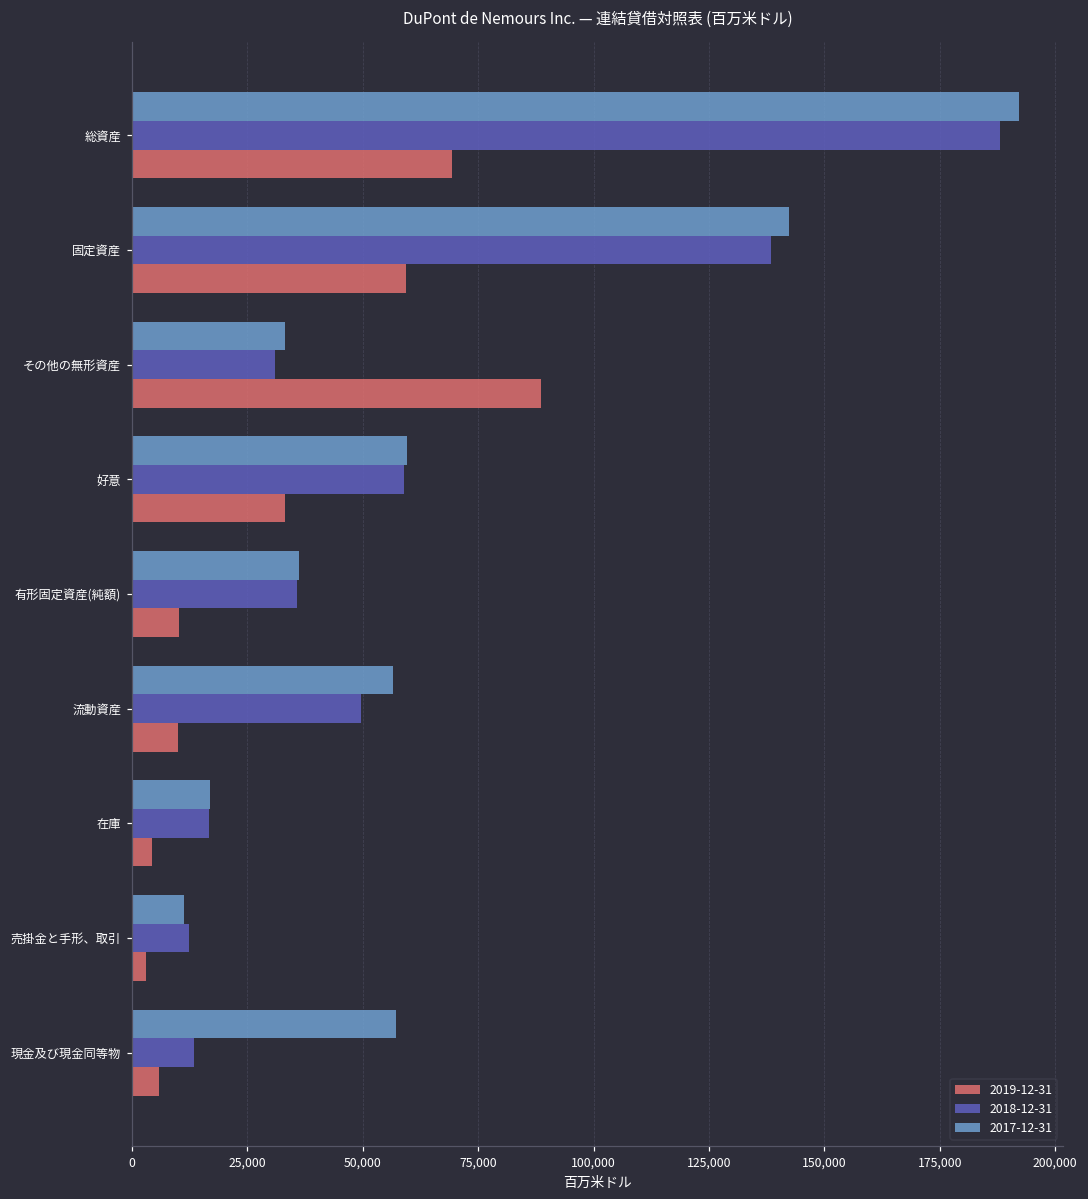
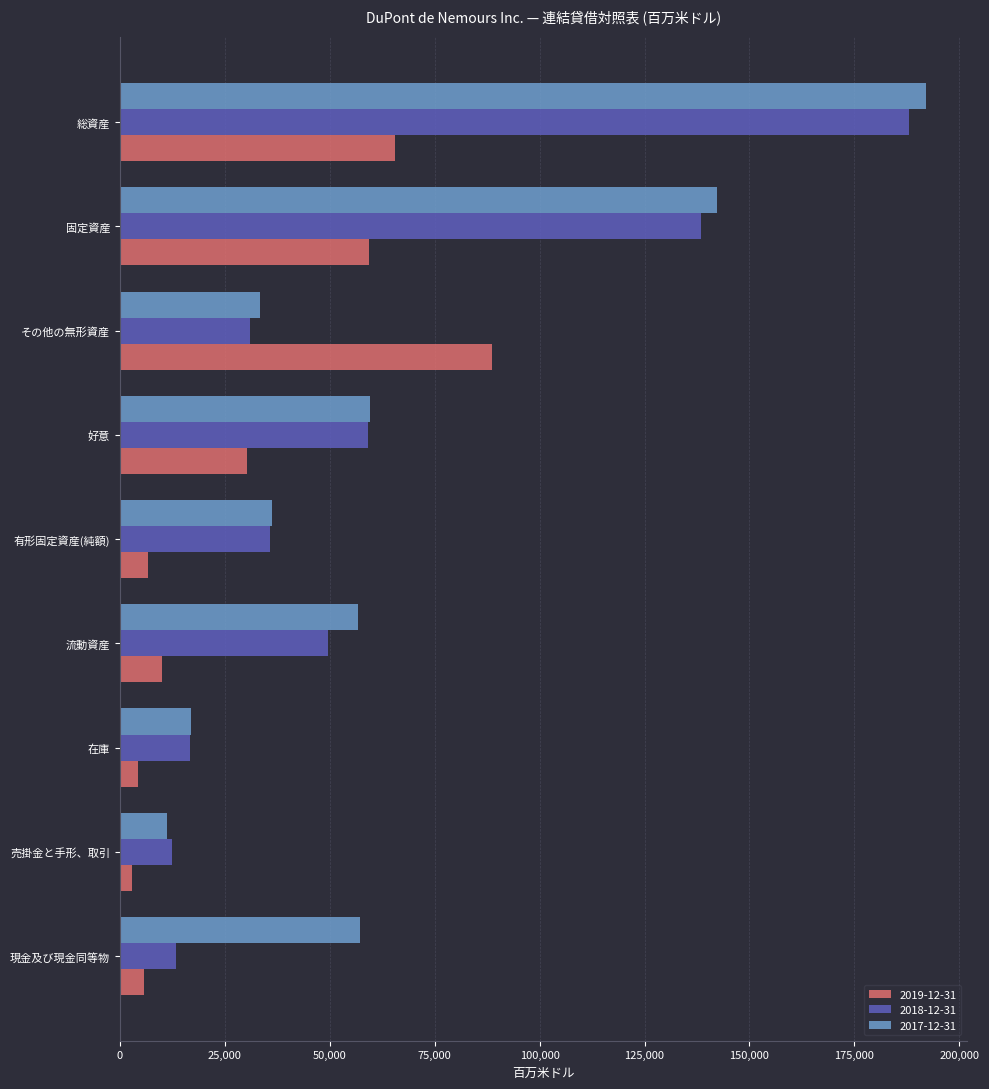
2019-12-31, 総資産: 69,000 -> 66,000
2019-12-31, 好意: 33,000 -> 30,000
2019-12-31, 有形固定資産(純額): 10,000 -> 7,000
